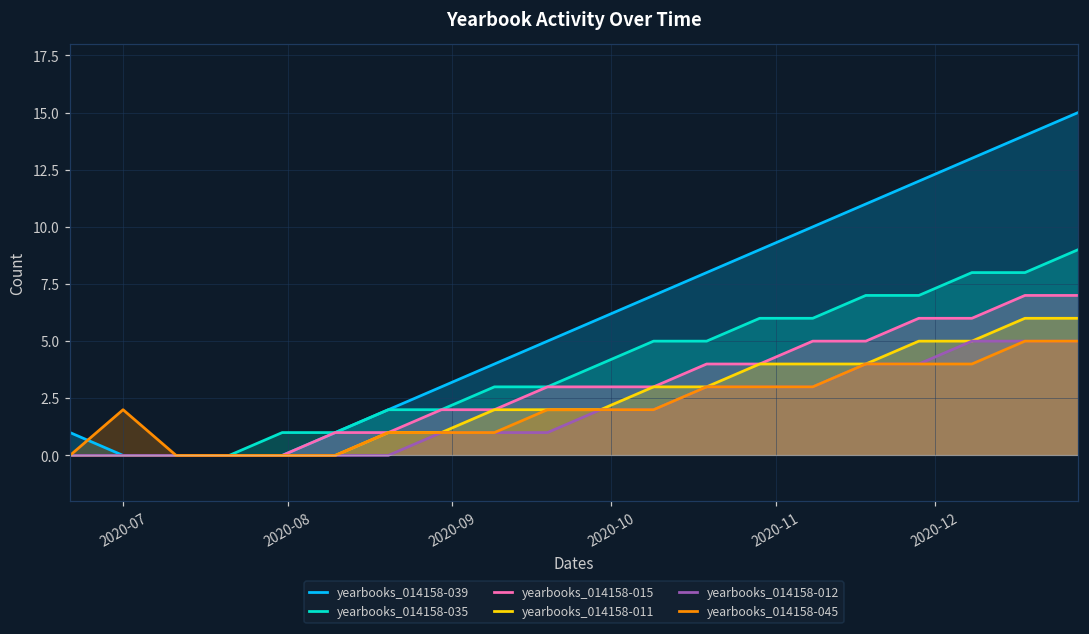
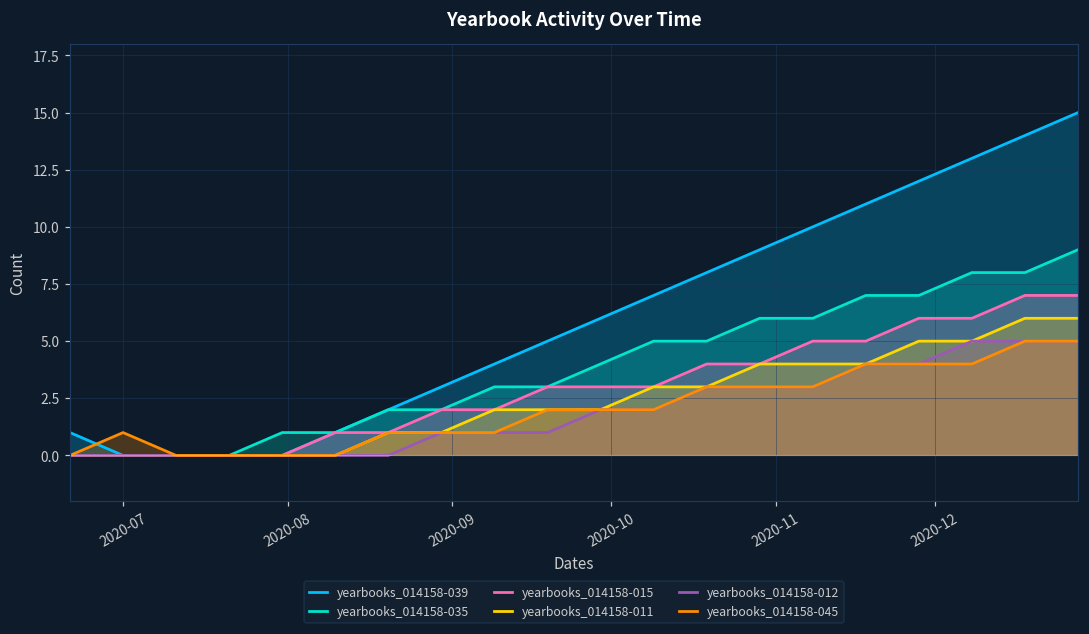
yearbooks_014158-045, 2020-07: 2 -> 1
